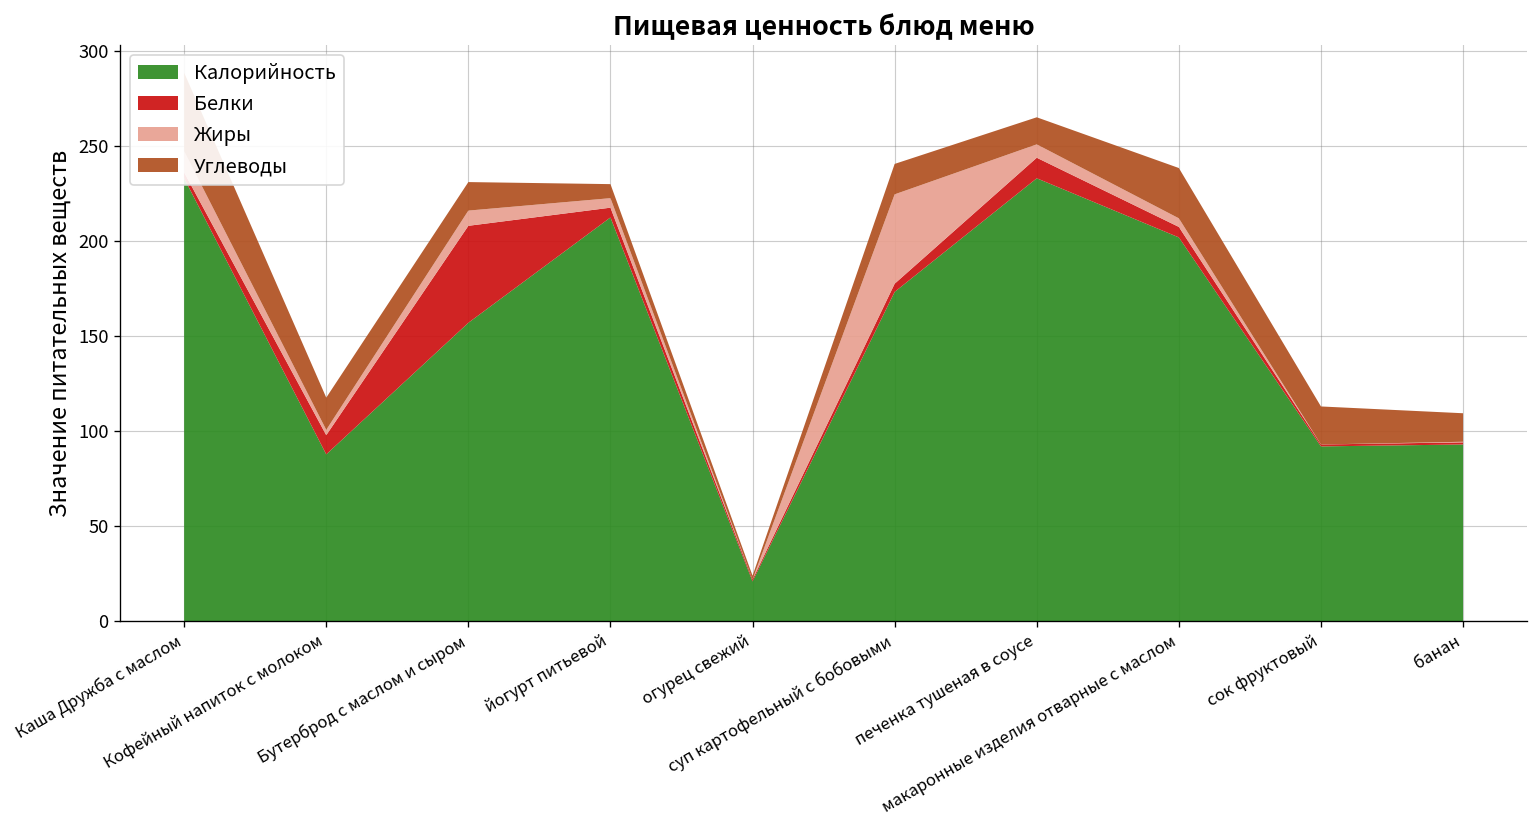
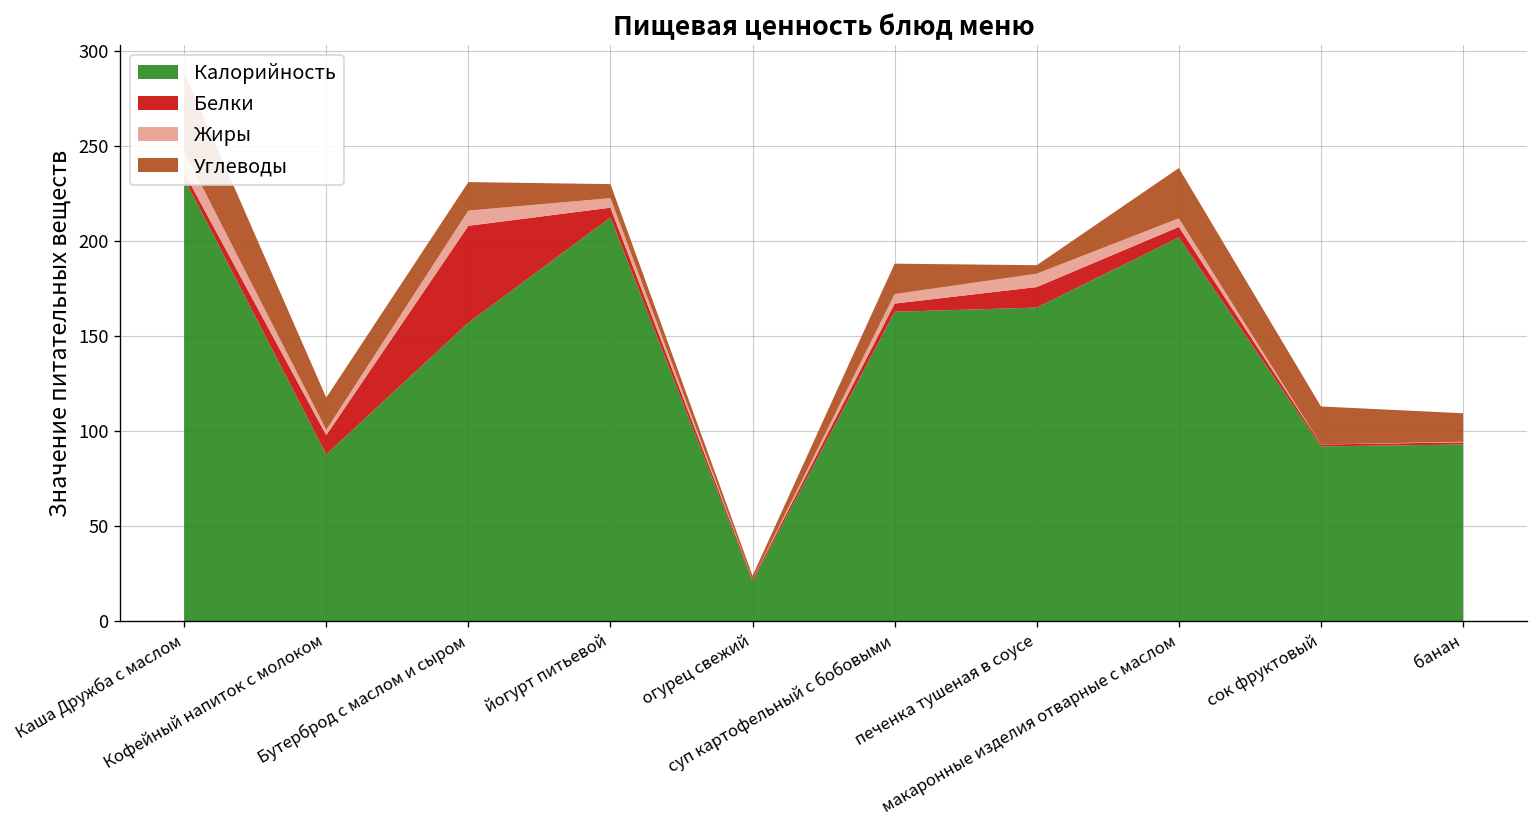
Калорийность, суп картофельный с бобовыми: 173 -> 163
Жиры, суп картофельный с бобовыми: 47 -> 5
Калорийность, печенка тушеная в соусе: 233 -> 165
Углеводы, печенка тушеная в соусе: 14 -> 4
